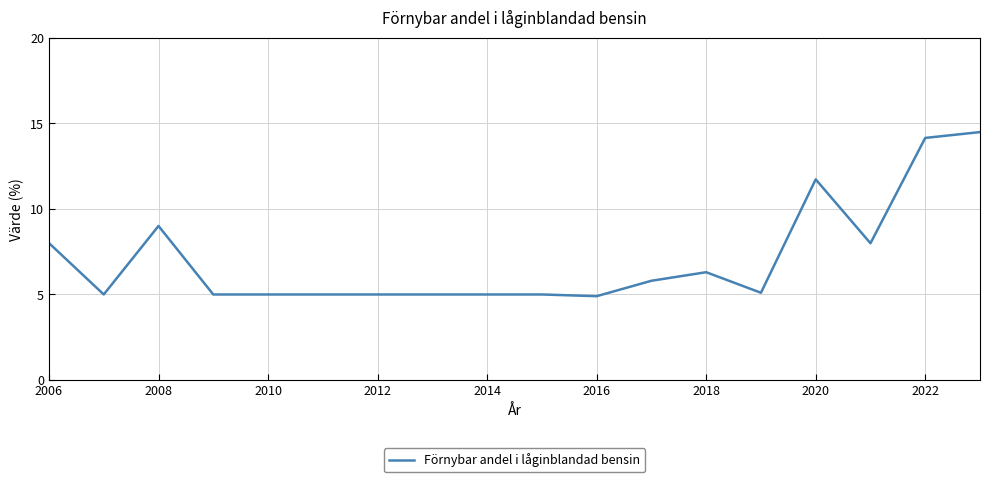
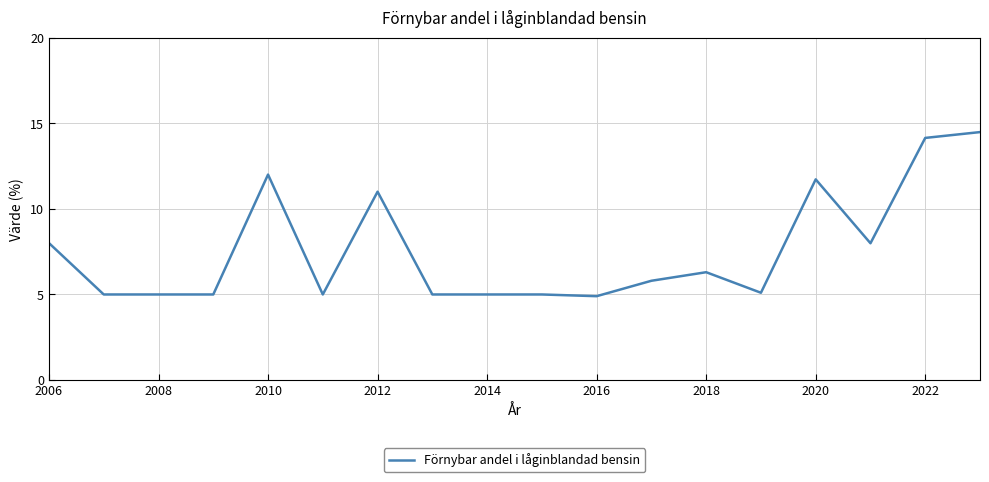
2008: 9 -> 5
2010: 5 -> 12
2012: 5 -> 11
